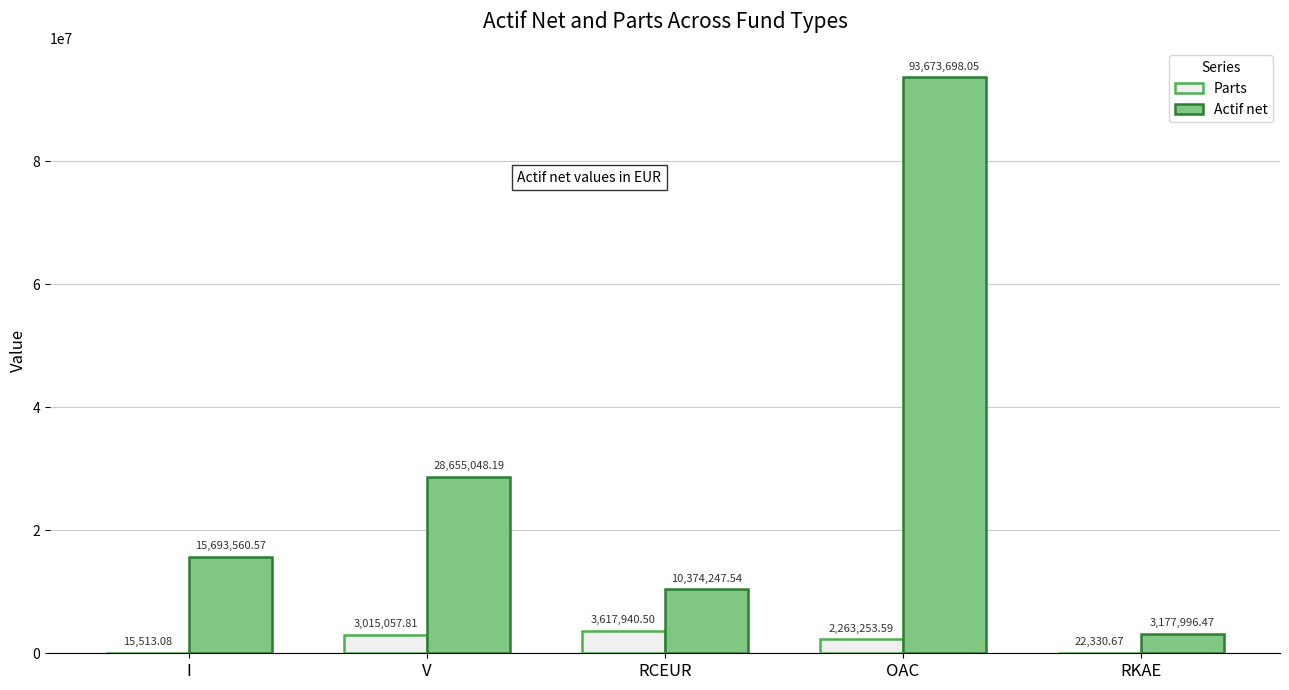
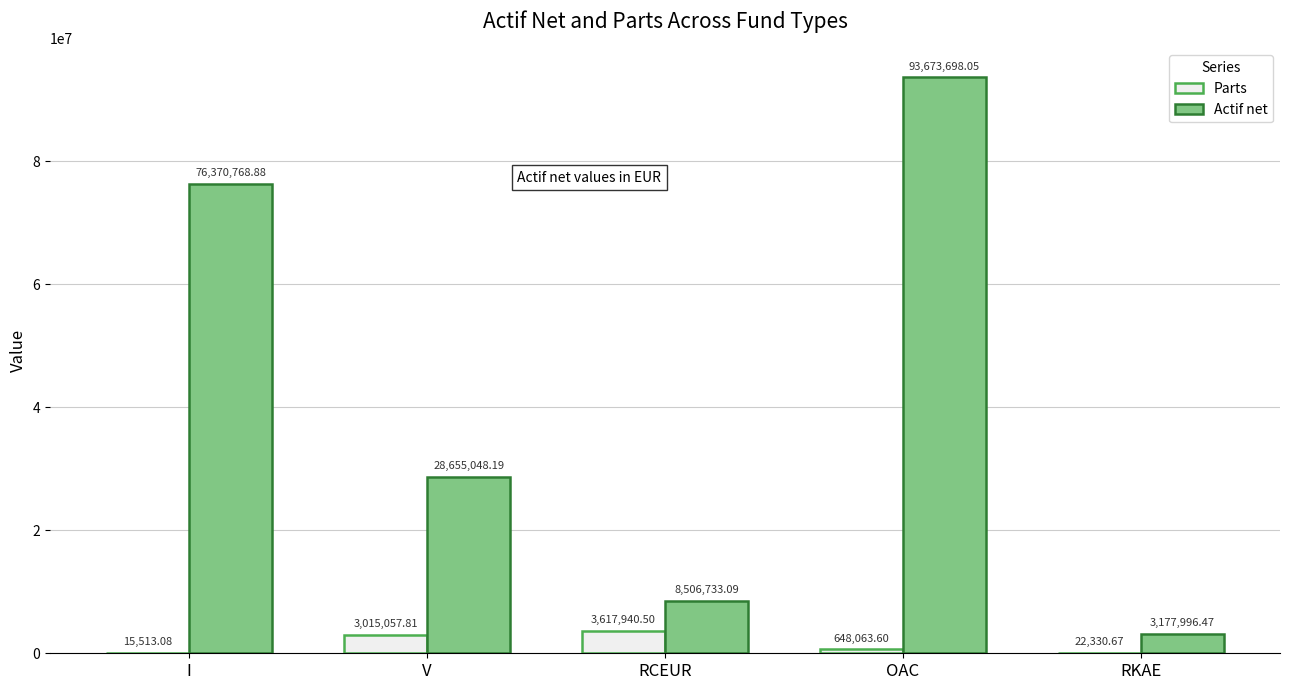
Actif net, I: 15,693,560.57 -> 76,370,768.88
Actif net, RCEUR: 10,374,247.54 -> 8,506,733.09
Parts, OAC: 2,263,253.59 -> 648,063.60
